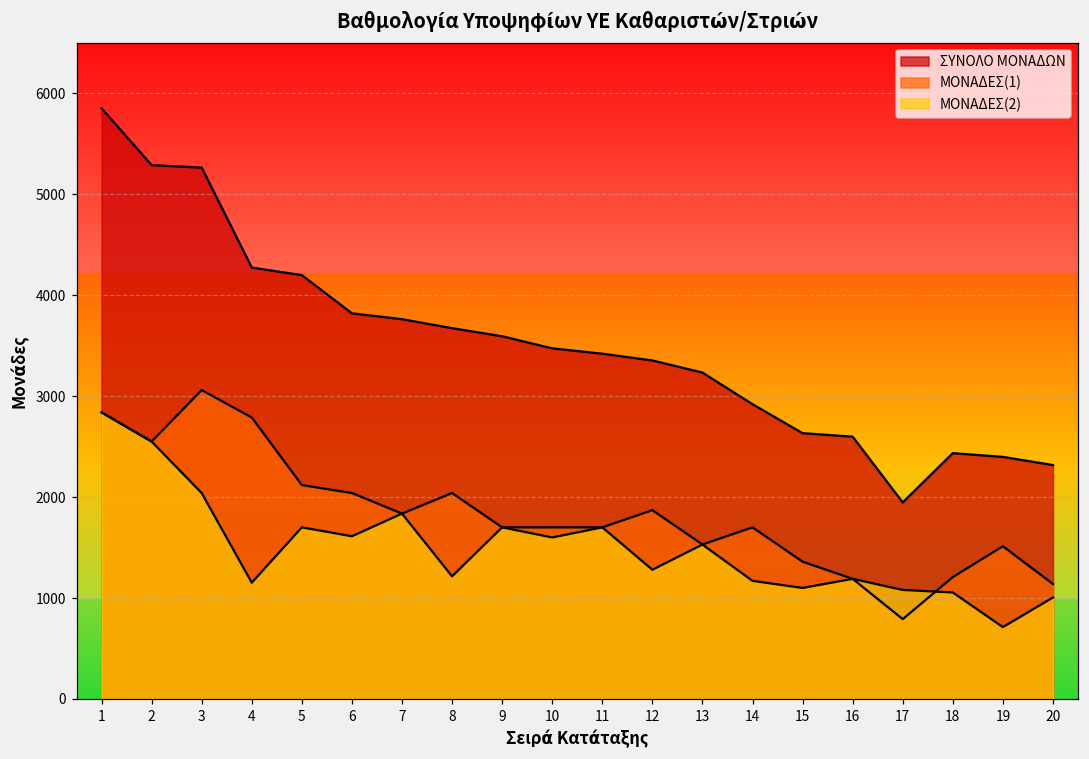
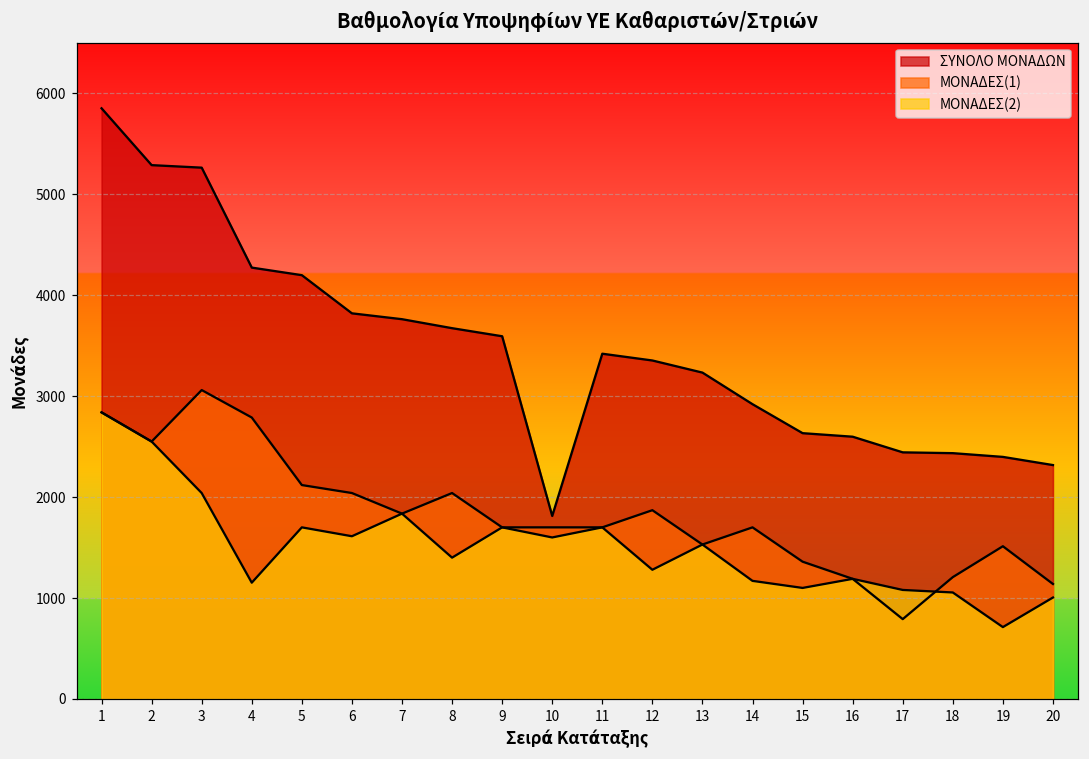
ΜΟΝΑΔΕΣ(2), 8: 1200 -> 1400
ΣΥΝΟΛΟ ΜΟΝΑΔΩΝ, 10: 3500 -> 1800
ΣΥΝΟΛΟ ΜΟΝΑΔΩΝ, 17: 1900 -> 2400
